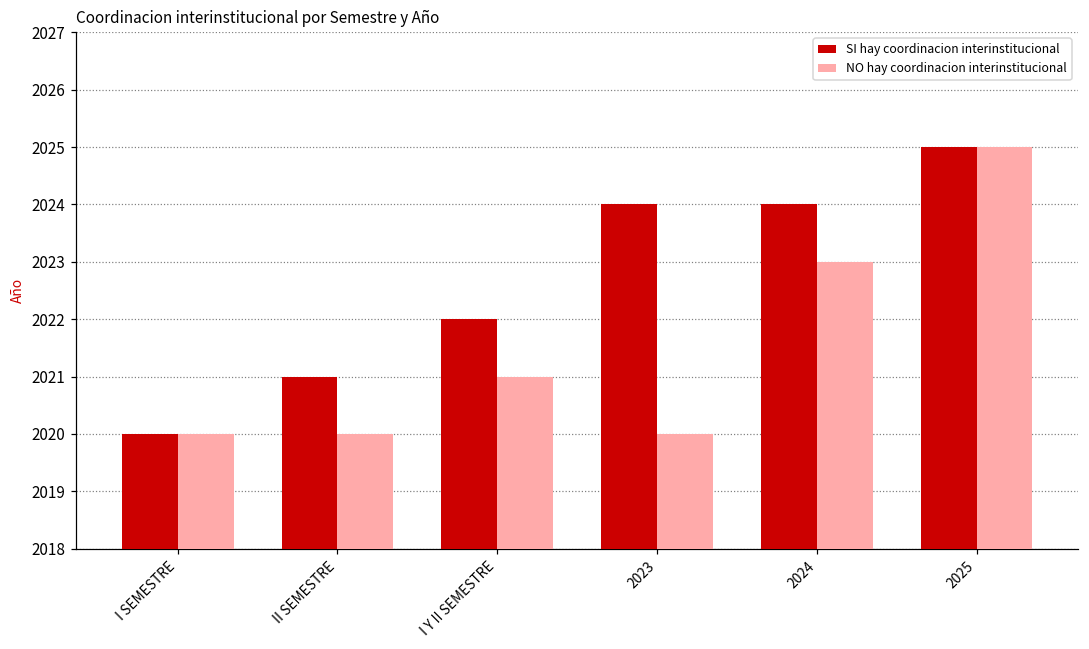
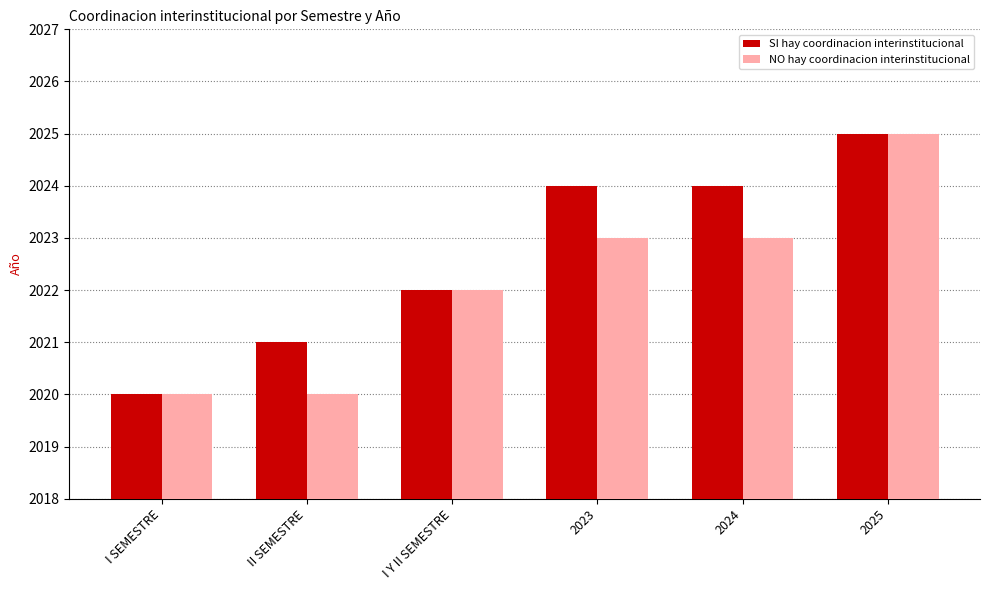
NO hay coordinacion interinstitucional, I Y II SEMESTRE: 2021 -> 2022
NO hay coordinacion interinstitucional, 2023: 2020 -> 2023
